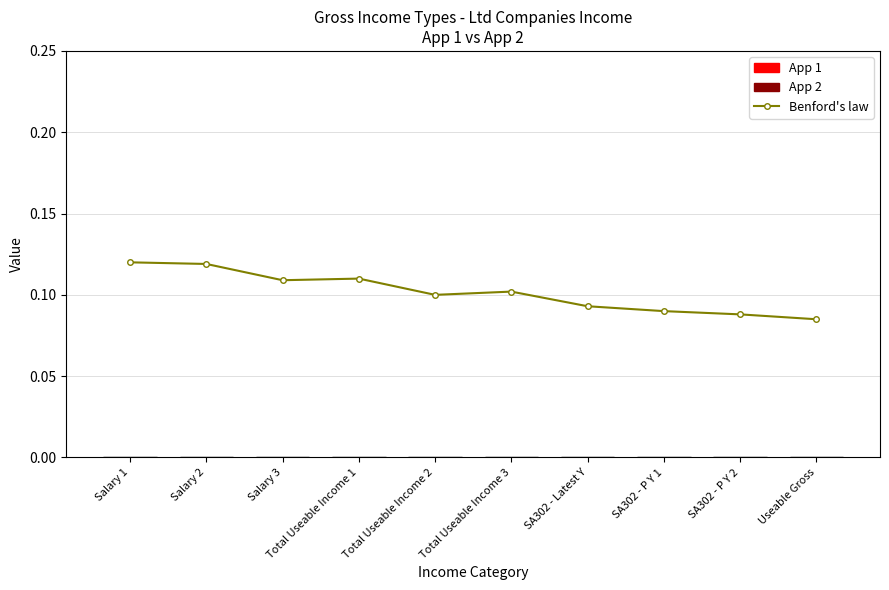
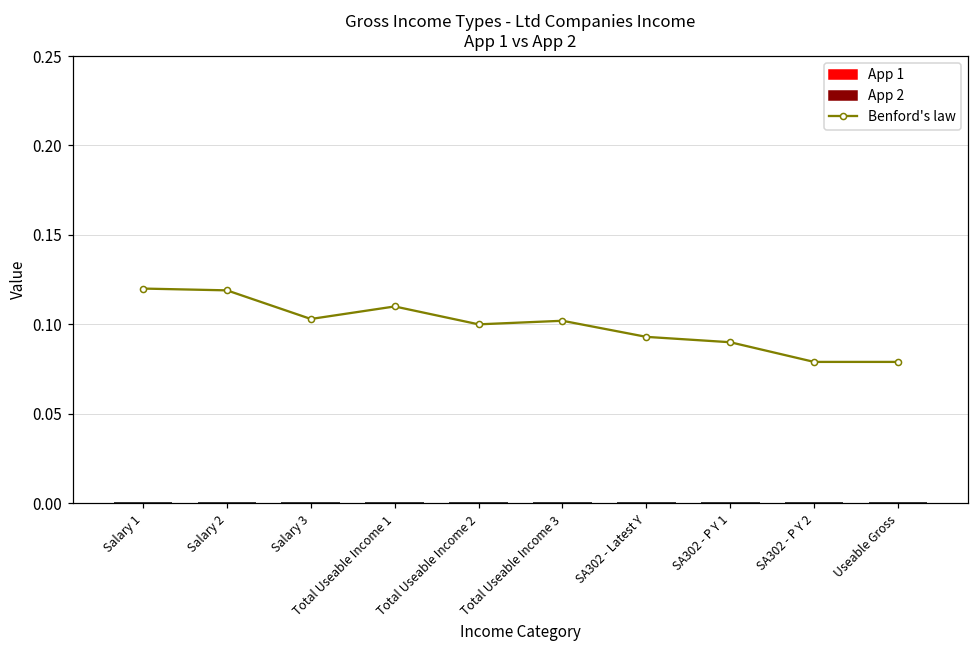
Benford's law, Salary 3: 0.109 -> 0.103
Benford's law, SA302 - P Y 2: 0.088 -> 0.079
Benford's law, Useable Gross: 0.085 -> 0.079
